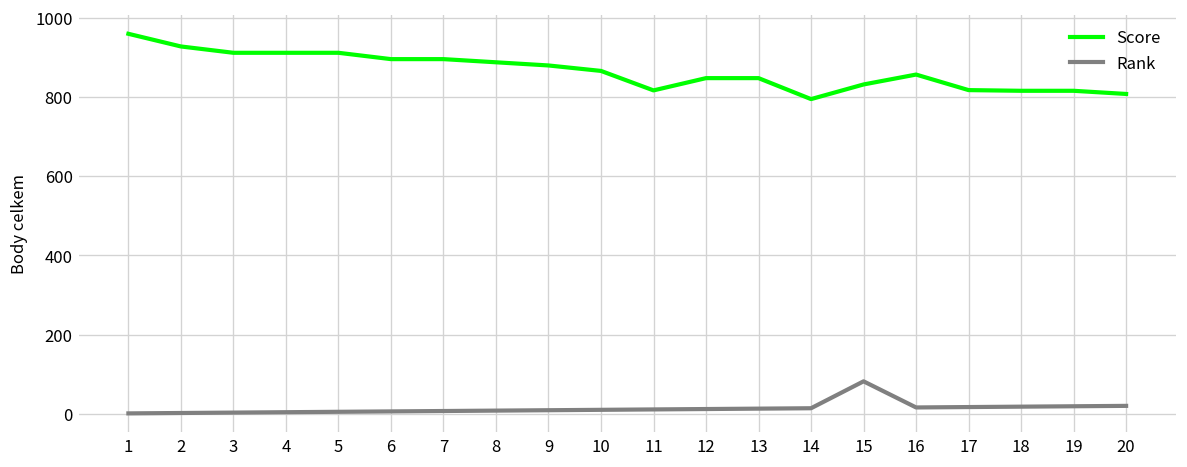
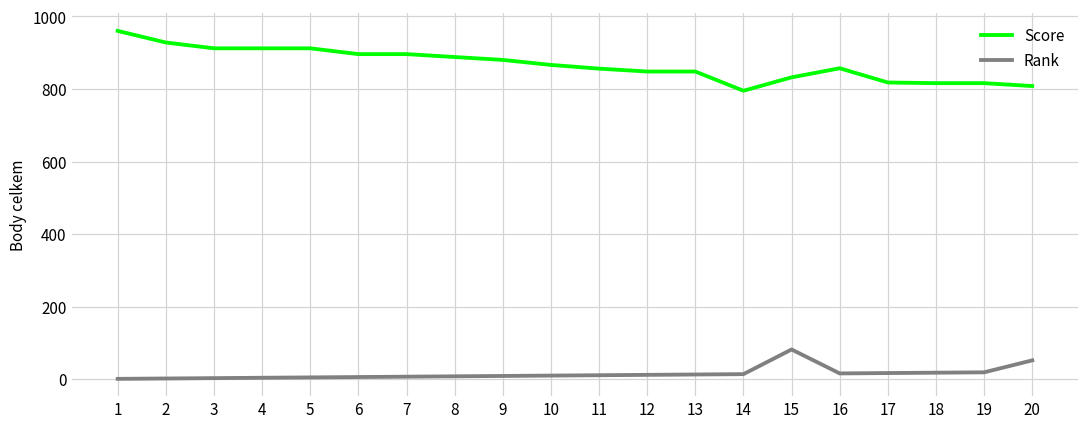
Score, 11: 820 -> 860
Rank, 20: 20 -> 50
